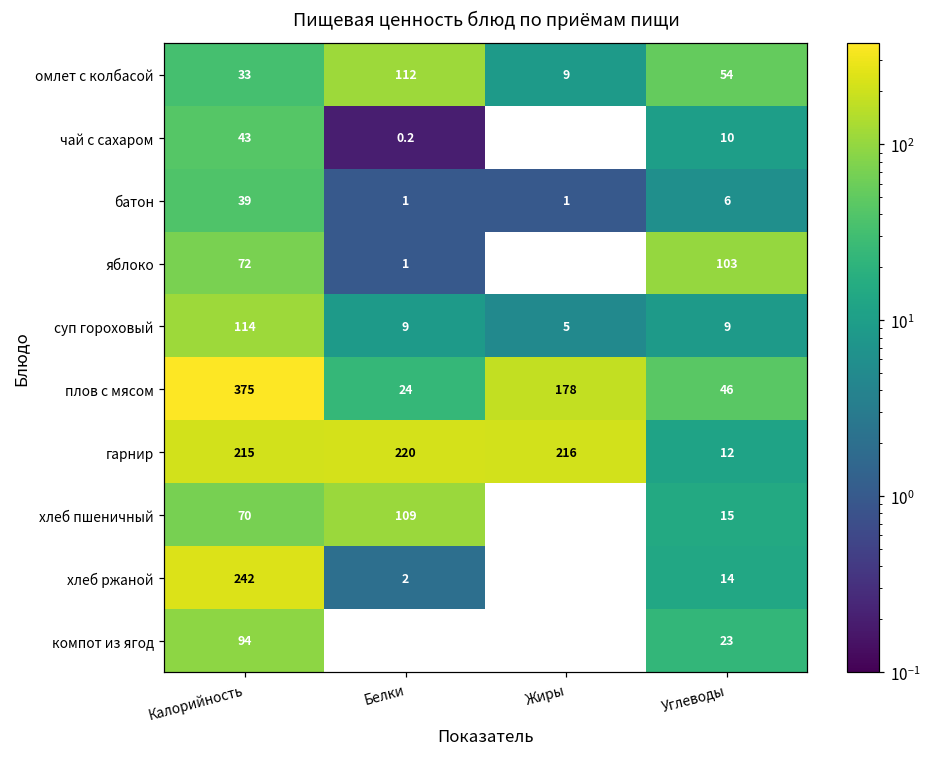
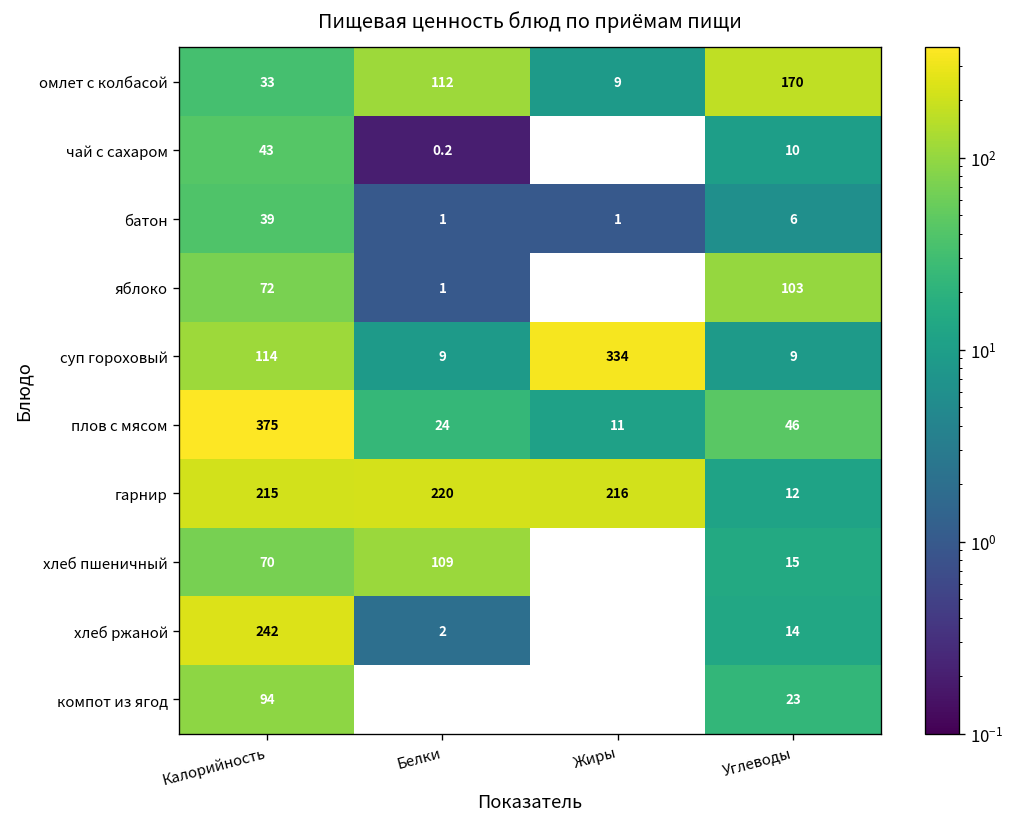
омлет с колбасой, Углеводы: 54 -> 170
суп гороховый, Жиры: 5 -> 334
плов с мясом, Жиры: 178 -> 11
